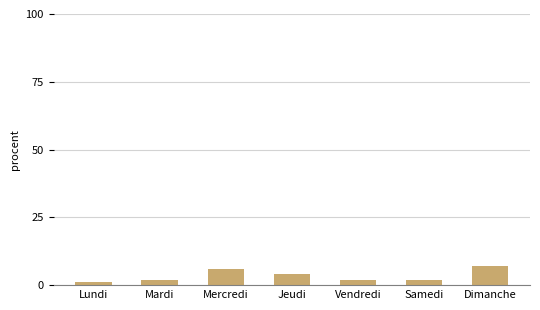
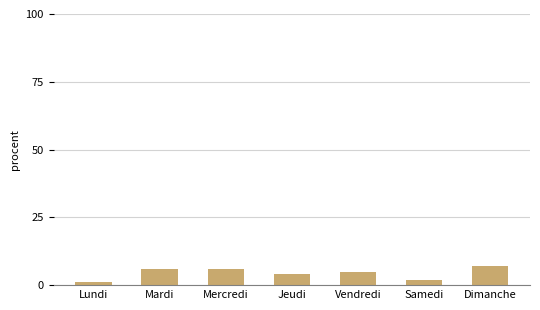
Mardi: 2 -> 6
Vendredi: 2 -> 5
